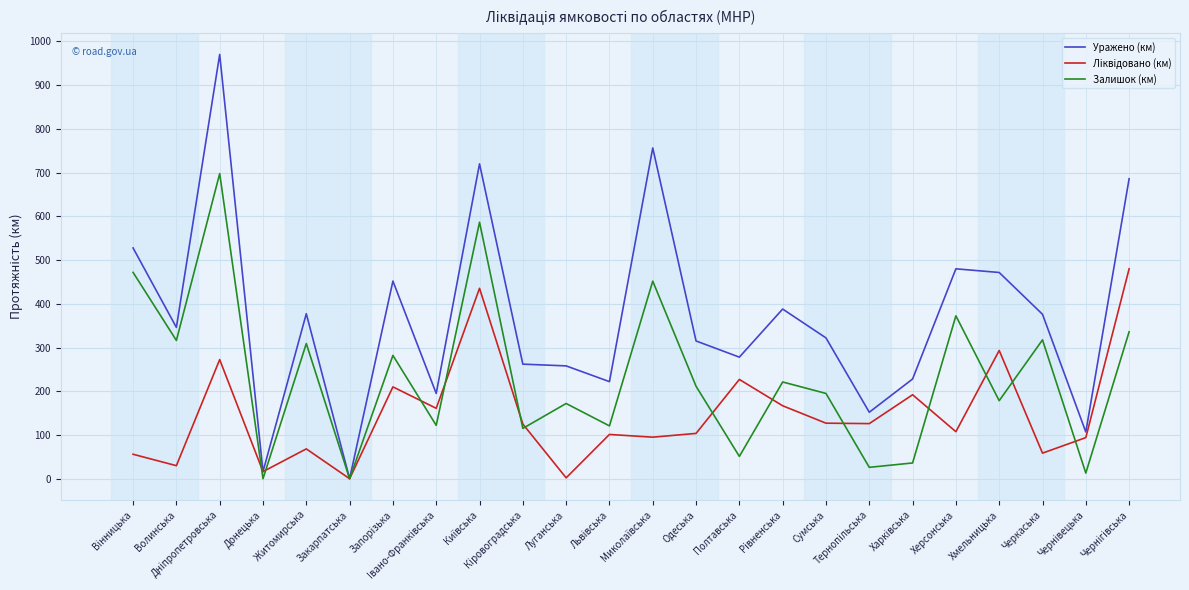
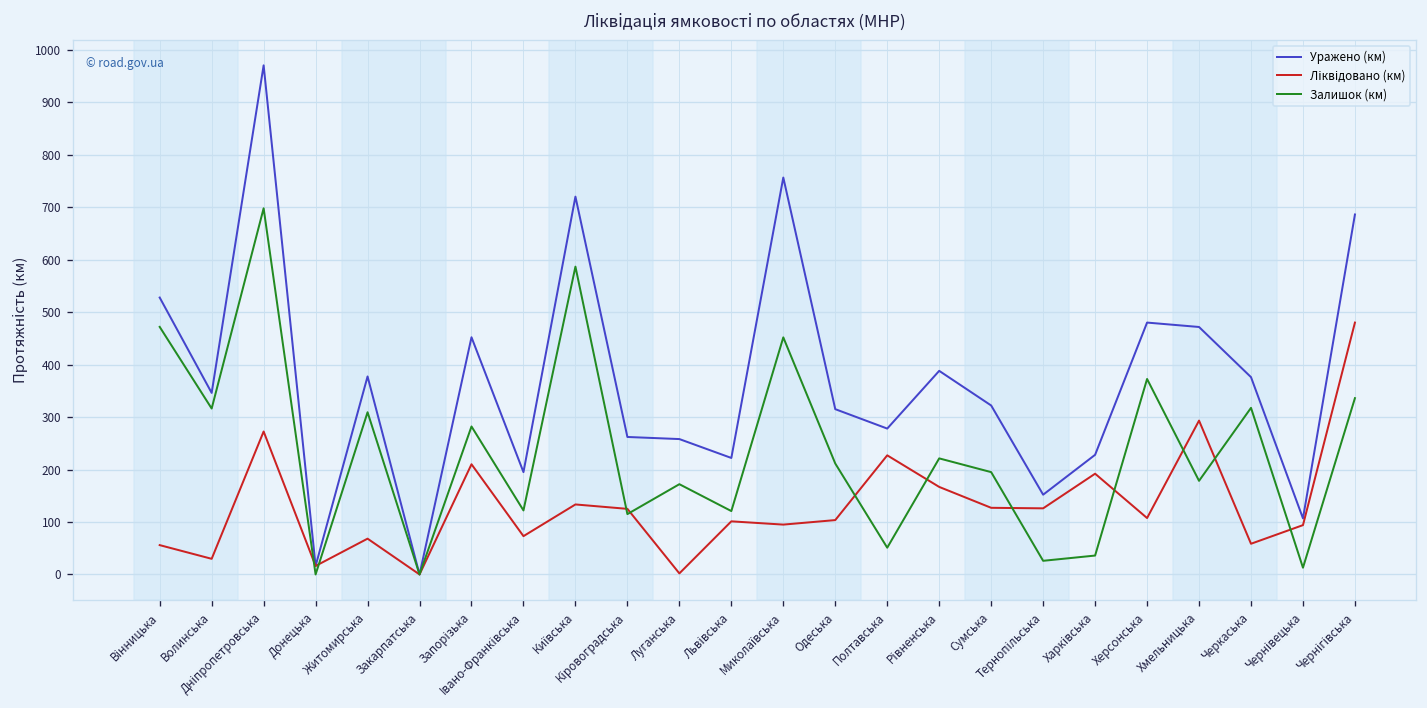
Ліквідовано (км), Івано-Франківська: 160 -> 70
Ліквідовано (км), Київська: 440 -> 130
